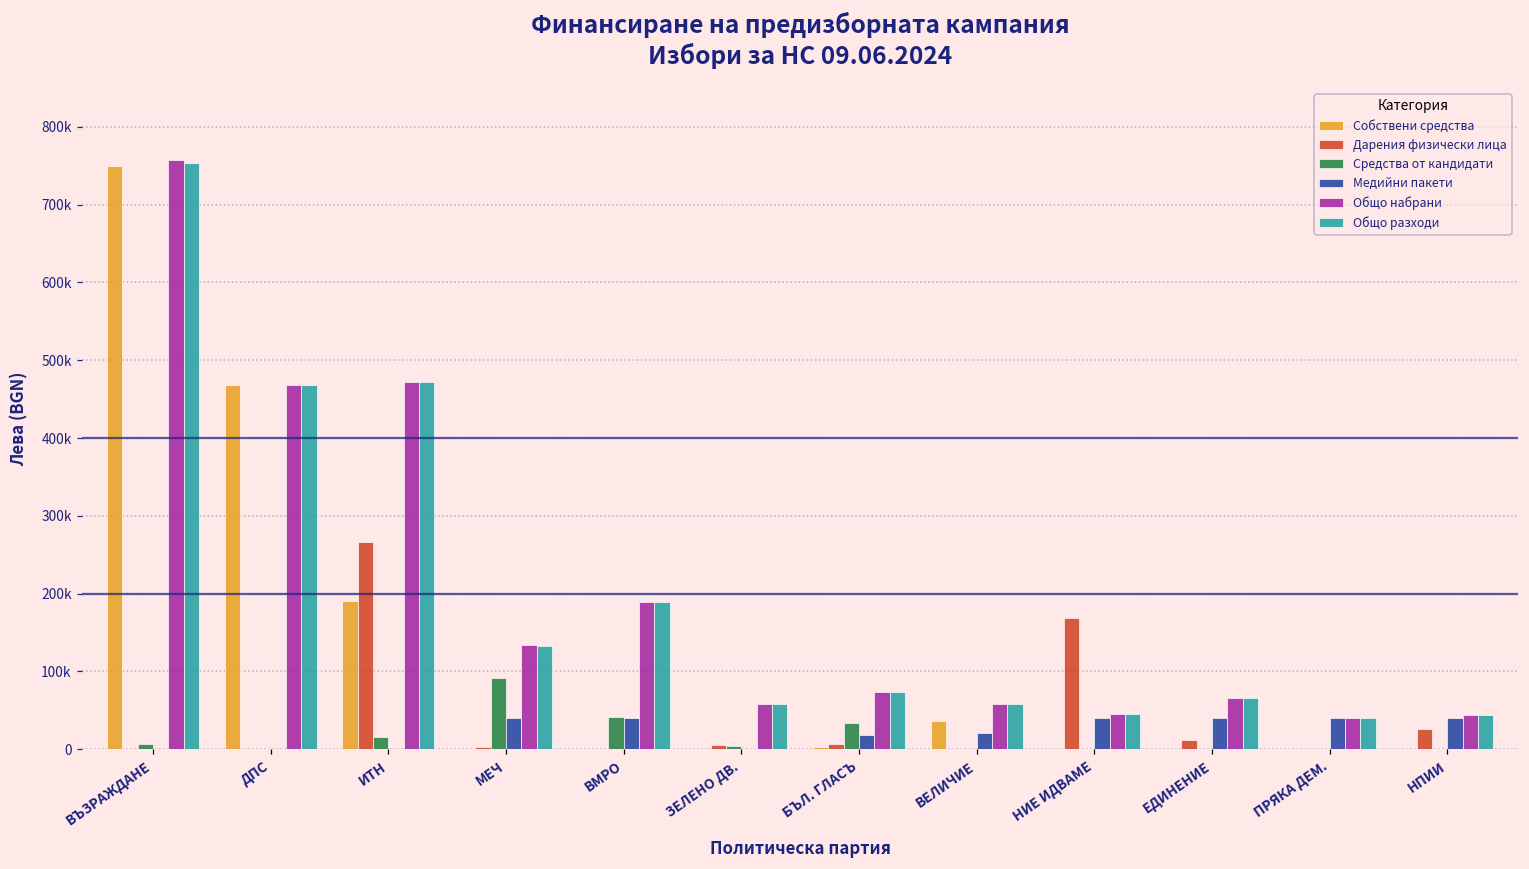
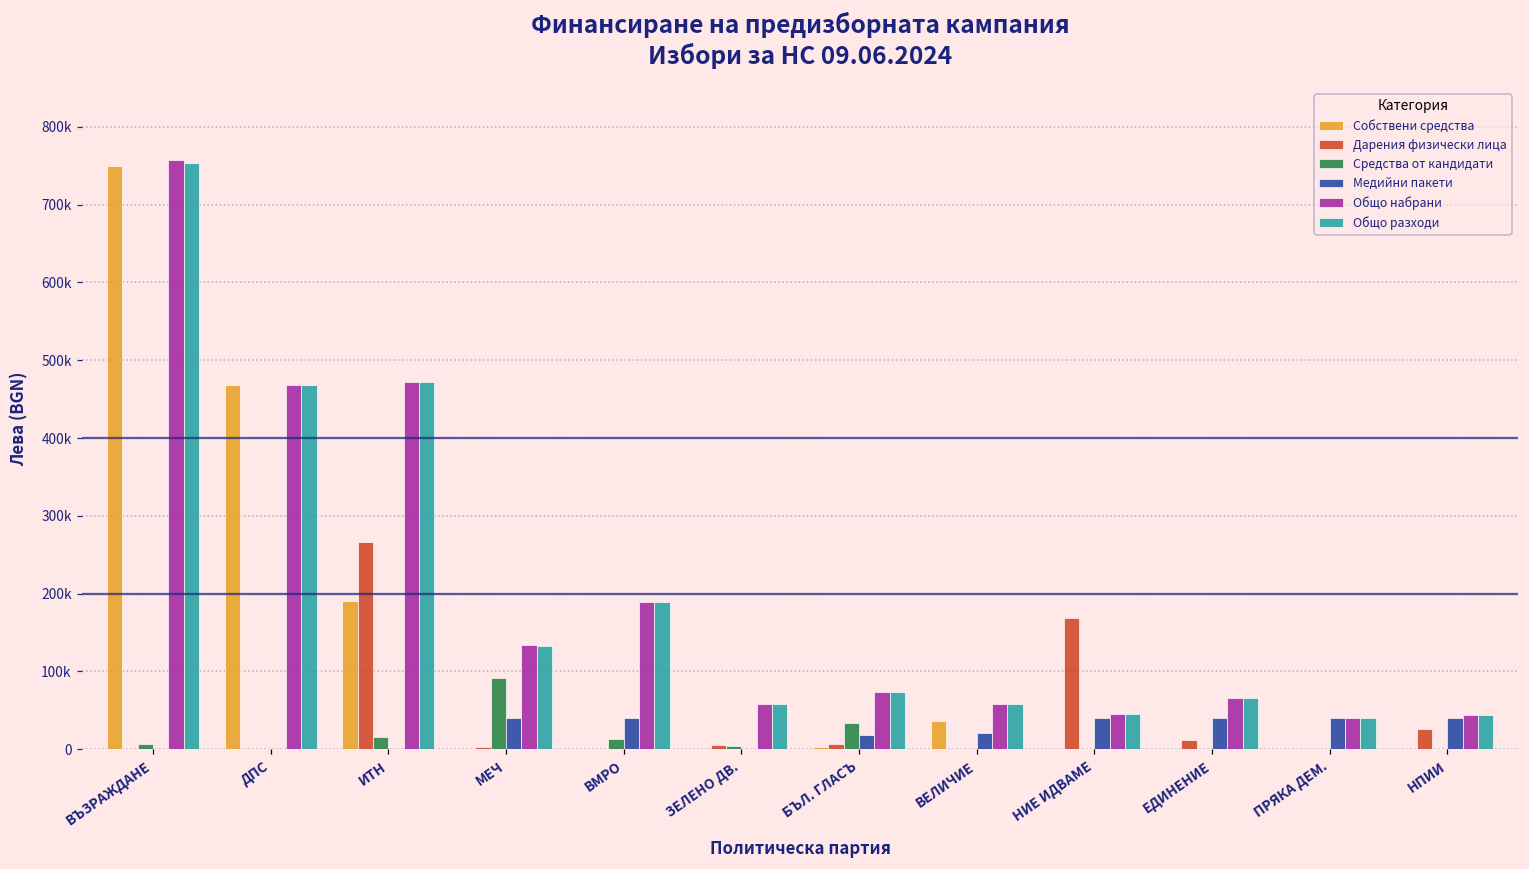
Средства от кандидати, ВМРО: 40000 -> 10000
